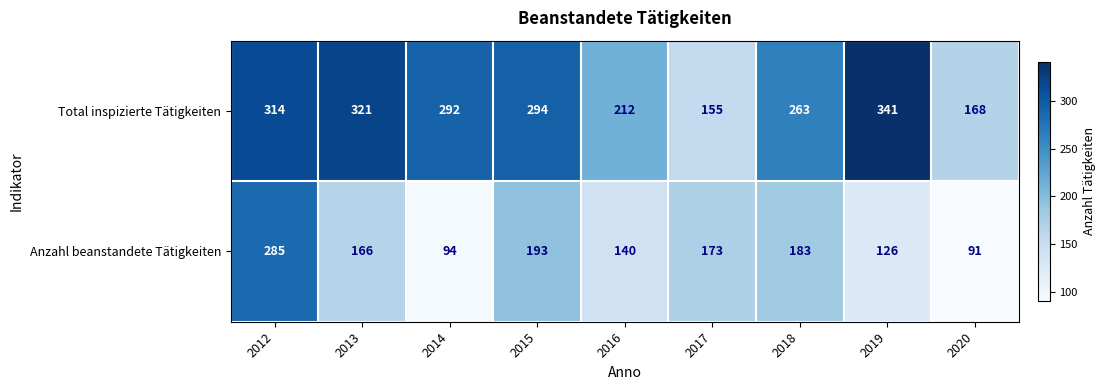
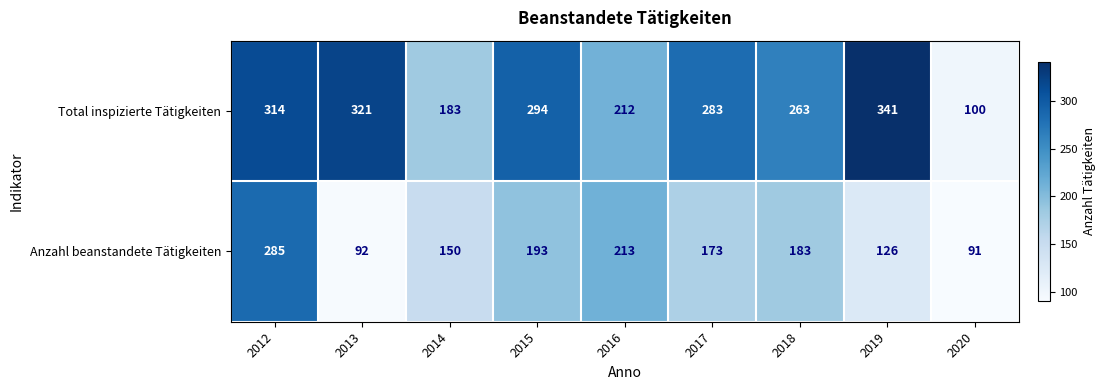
Total inspizierte Tätigkeiten, 2014: 292 -> 183
Total inspizierte Tätigkeiten, 2017: 155 -> 283
Total inspizierte Tätigkeiten, 2020: 168 -> 100
Anzahl beanstandete Tätigkeiten, 2013: 166 -> 92
Anzahl beanstandete Tätigkeiten, 2014: 94 -> 150
Anzahl beanstandete Tätigkeiten, 2016: 140 -> 213
